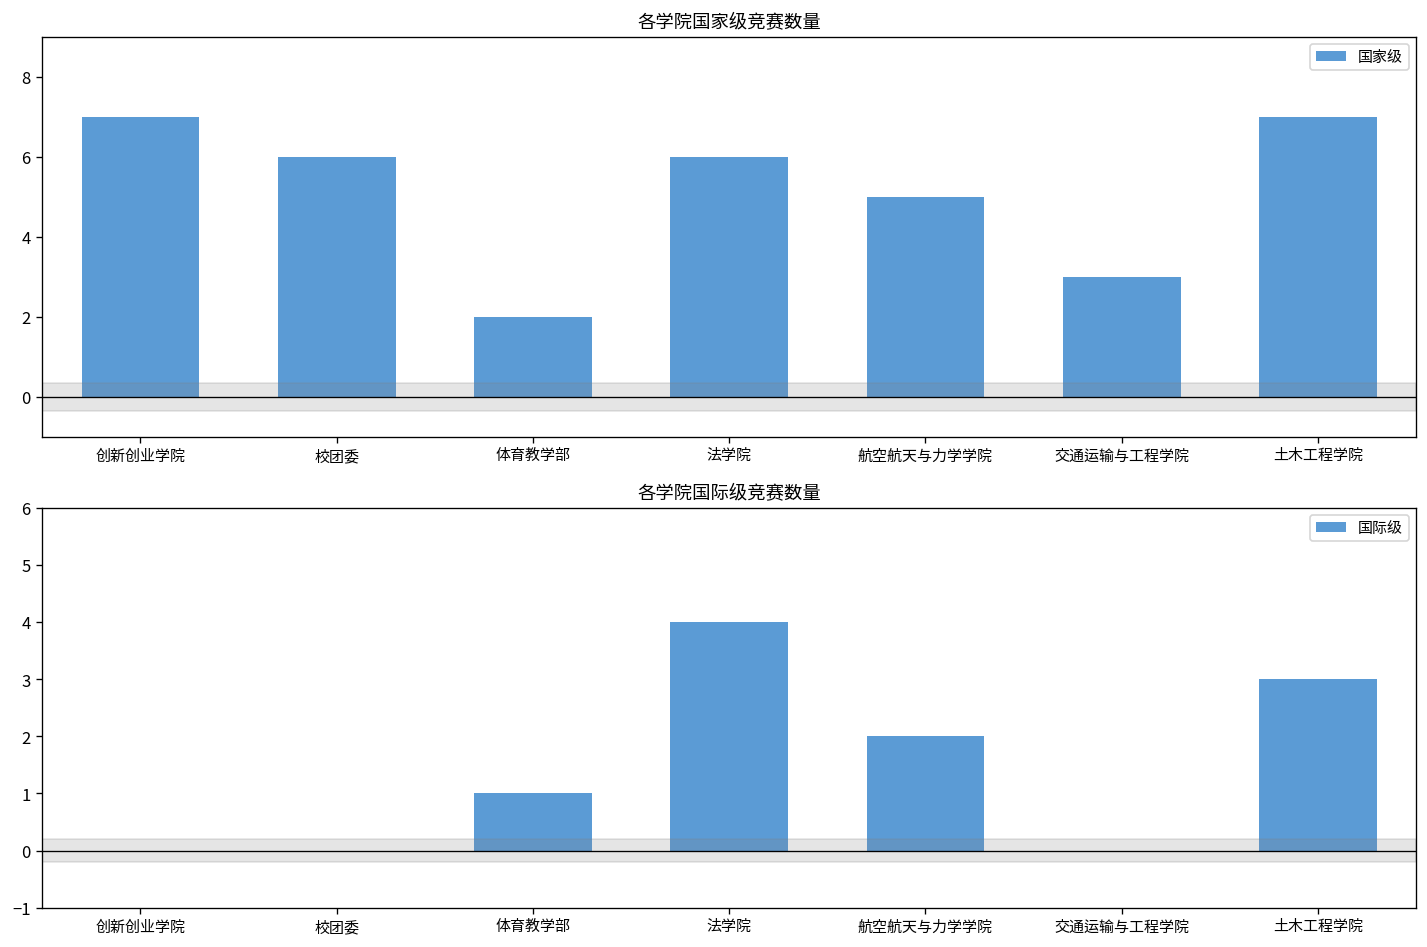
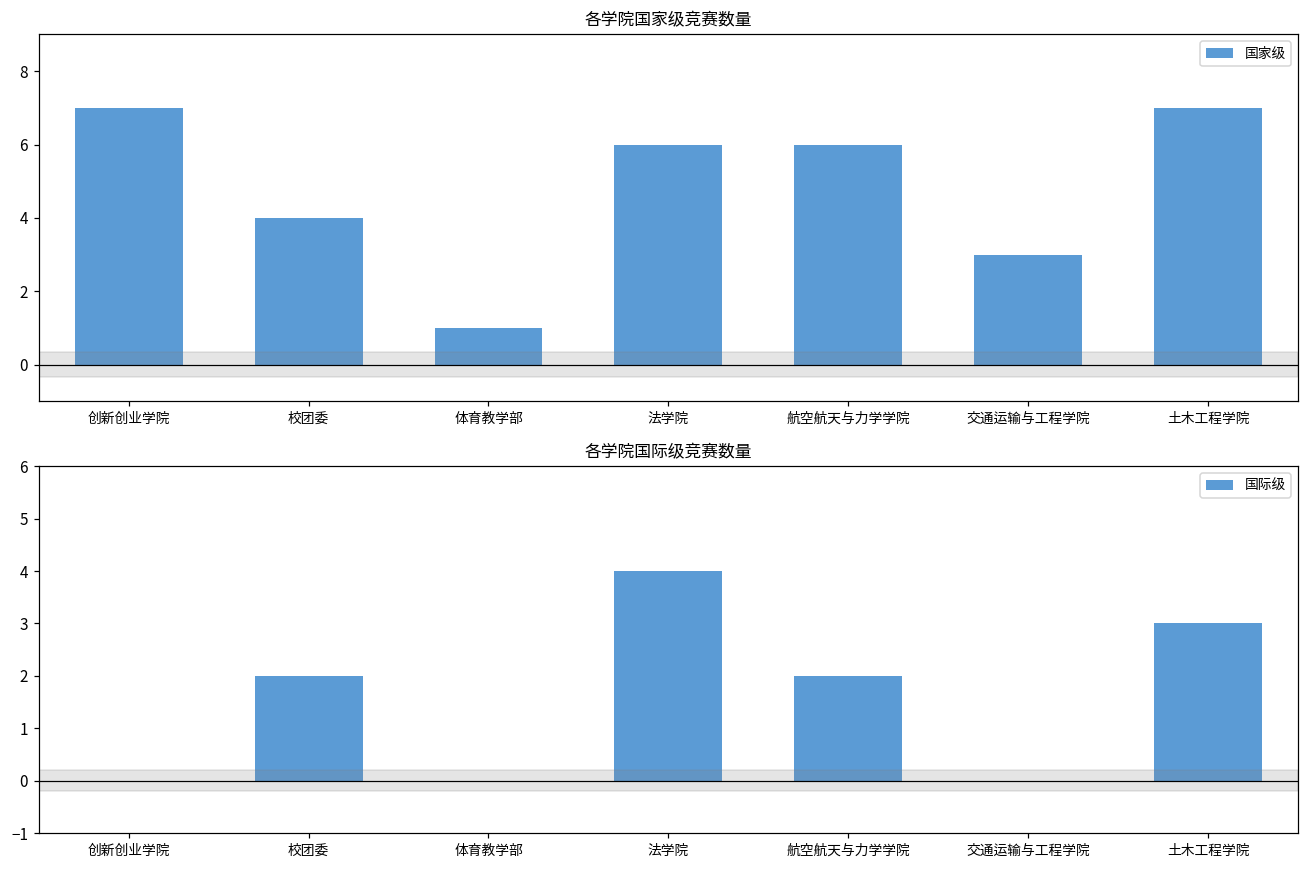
各学院国家级竞赛数量, 校团委: 6 -> 4
各学院国家级竞赛数量, 体育教学部: 2 -> 1
各学院国家级竞赛数量, 航空航天与力学学院: 5 -> 6
各学院国际级竞赛数量, 校团委: 0 -> 2
各学院国际级竞赛数量, 体育教学部: 1 -> 0
